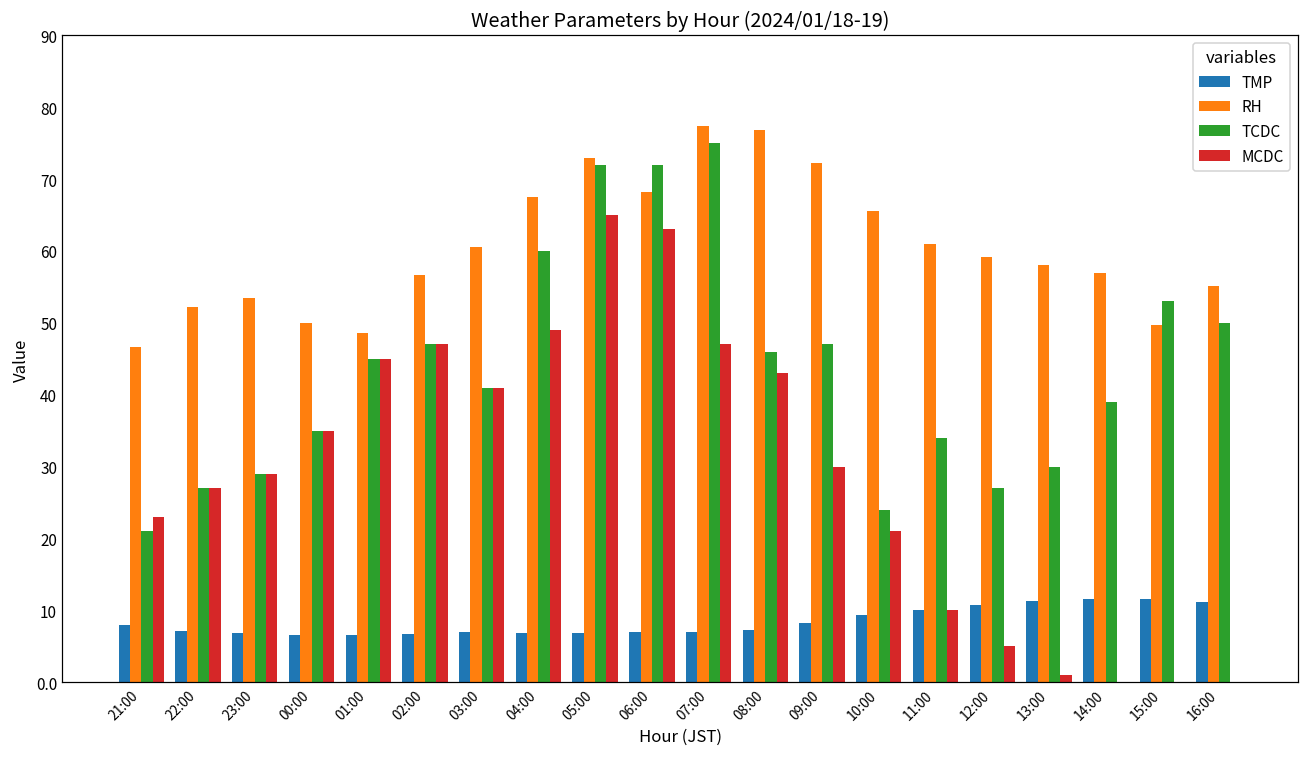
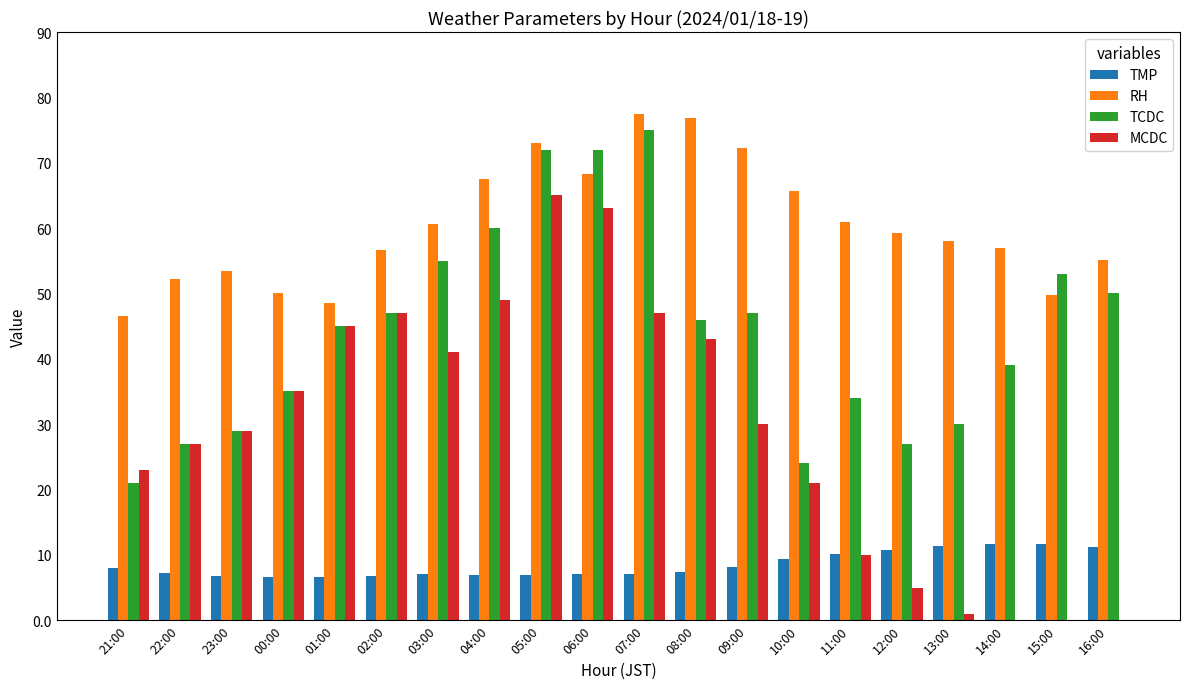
TCDC, 03:00: 41 -> 55
